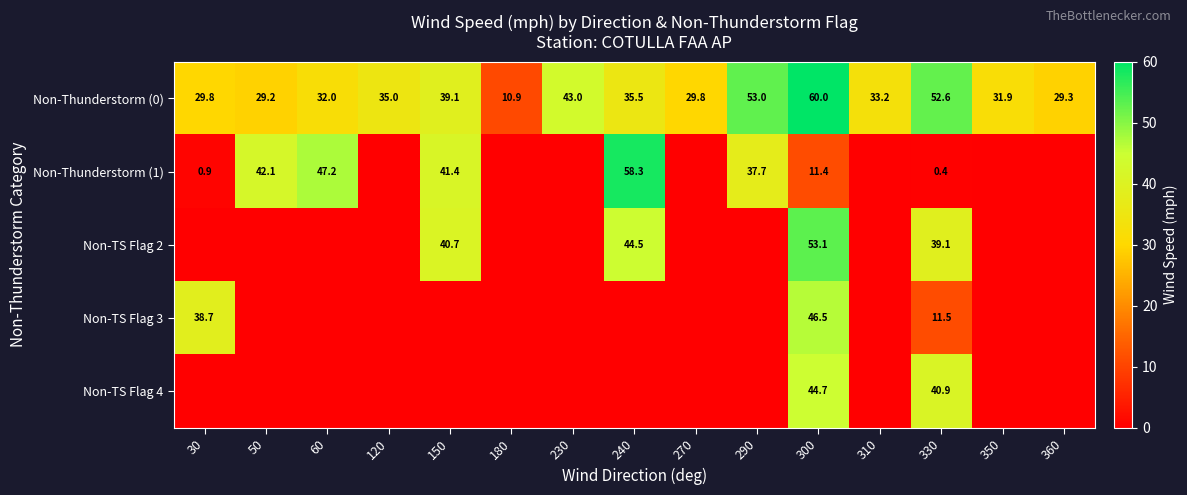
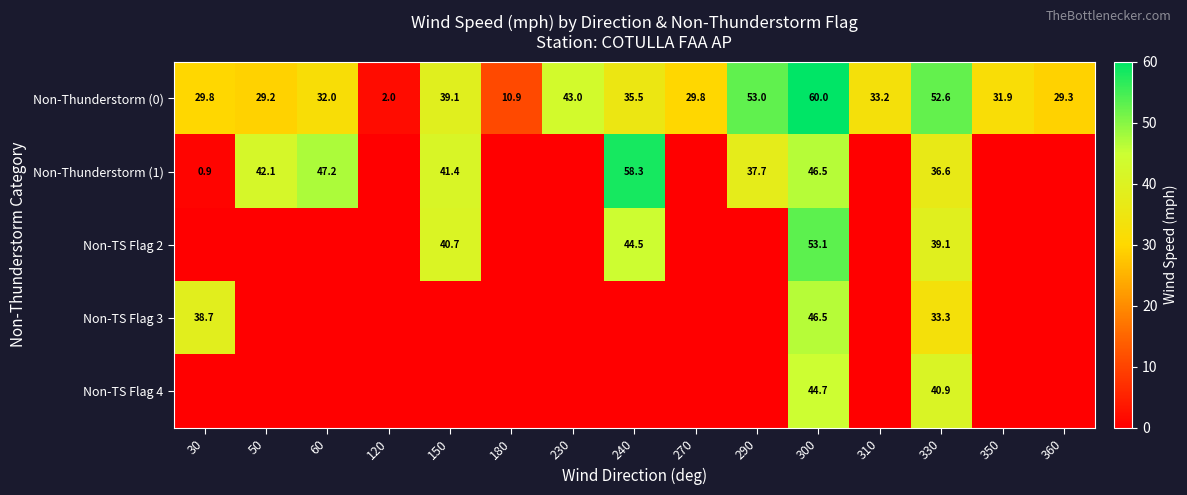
Non-Thunderstorm (0), 120: 35.0 -> 2.0
Non-Thunderstorm (1), 300: 11.4 -> 46.5
Non-Thunderstorm (1), 330: 0.4 -> 36.6
Non-TS Flag 3, 330: 11.5 -> 33.3
